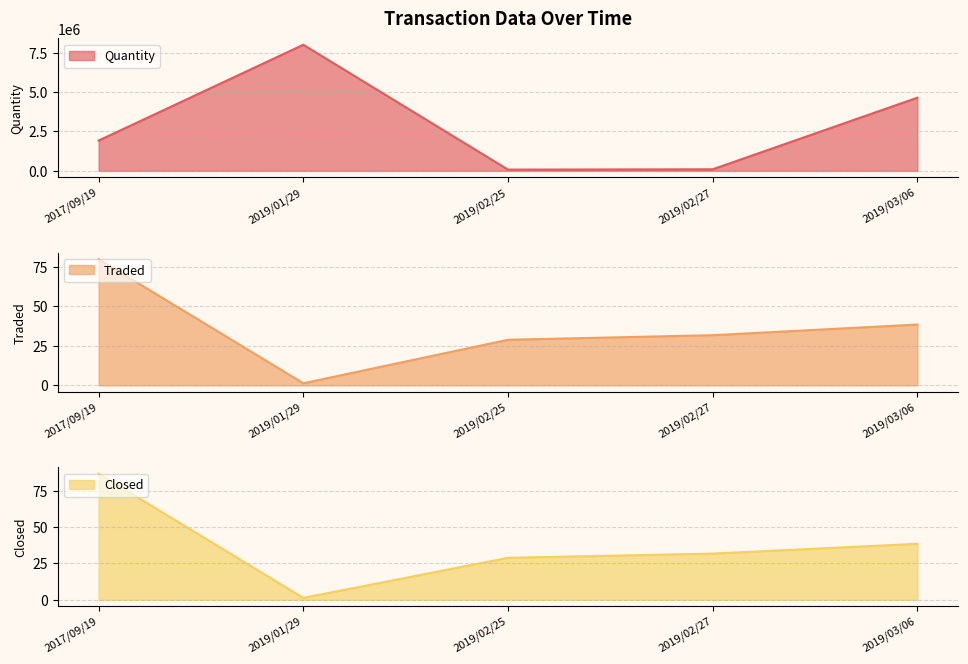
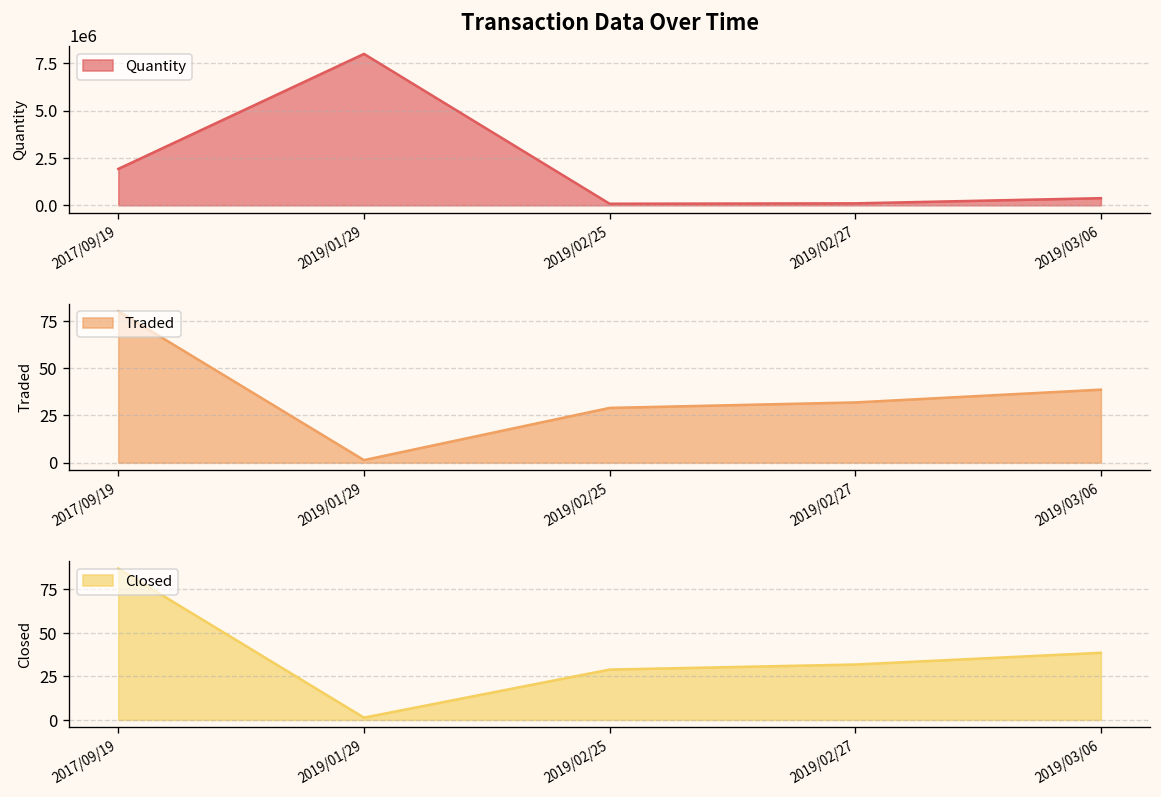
Transaction Data Over Time, 2019/03/06: 4600000 -> 400000
